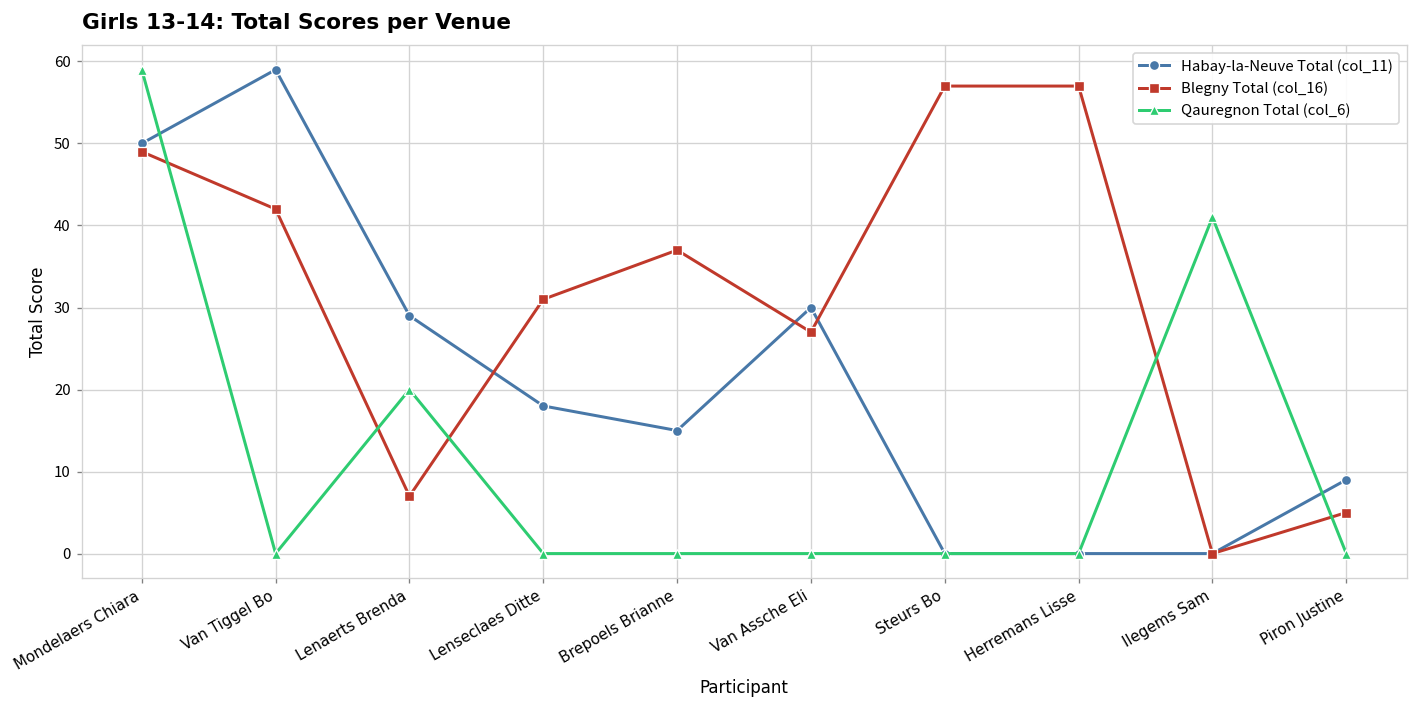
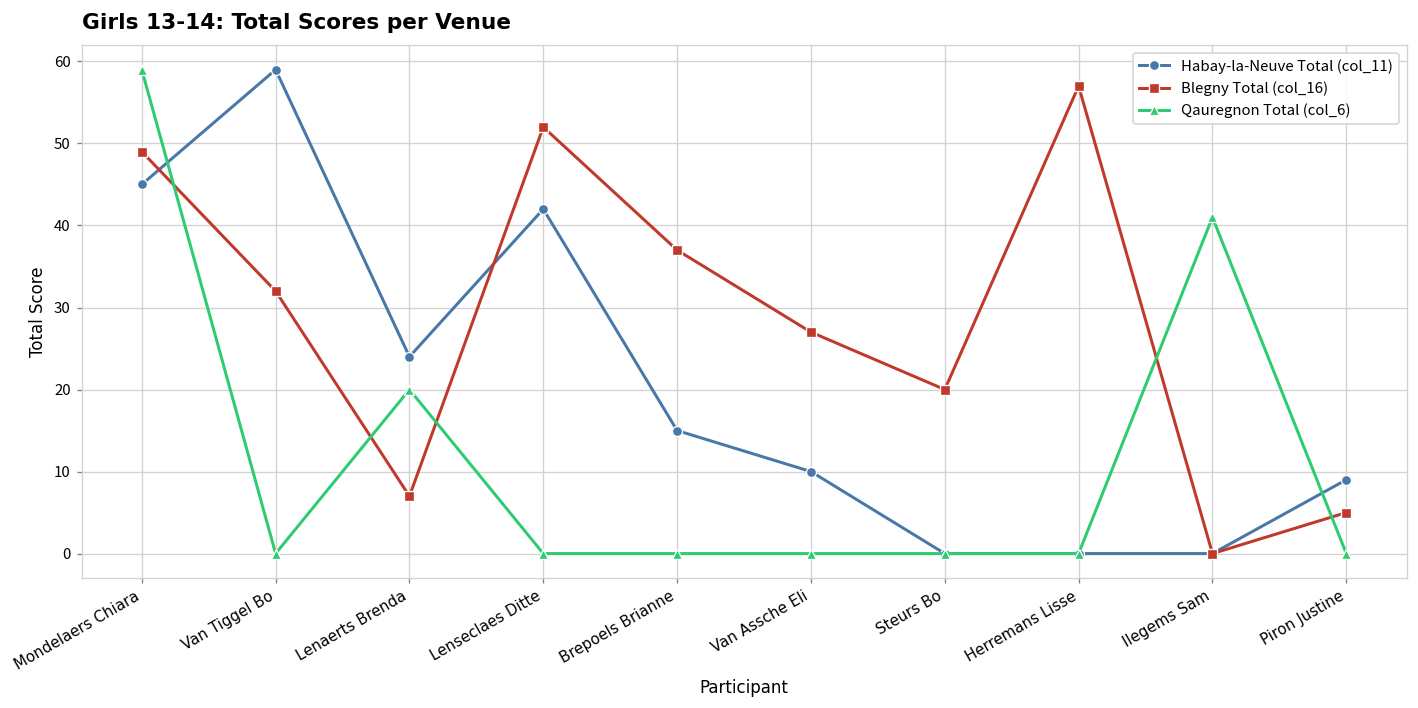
Habay-la-Neuve Total (col_11), Mondelaers Chiara: 50 -> 45
Blegny Total (col_16), Van Tiggel Bo: 42 -> 32
Habay-la-Neuve Total (col_11), Lenaerts Brenda: 29 -> 24
Habay-la-Neuve Total (col_11), Lenseclaes Ditte: 18 -> 42
Blegny Total (col_16), Lenseclaes Ditte: 31 -> 52
Habay-la-Neuve Total (col_11), Van Assche Eli: 30 -> 10
Blegny Total (col_16), Steurs Bo: 57 -> 20
